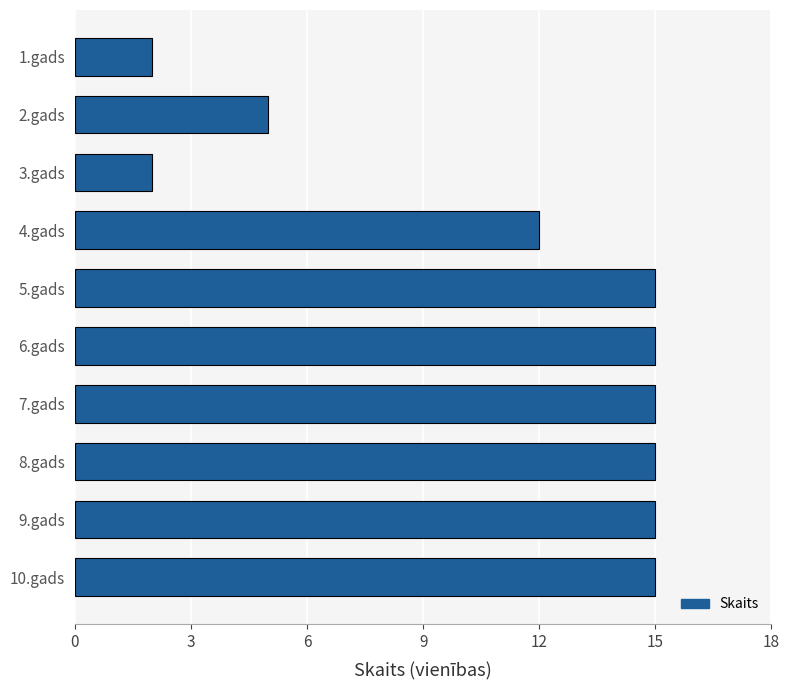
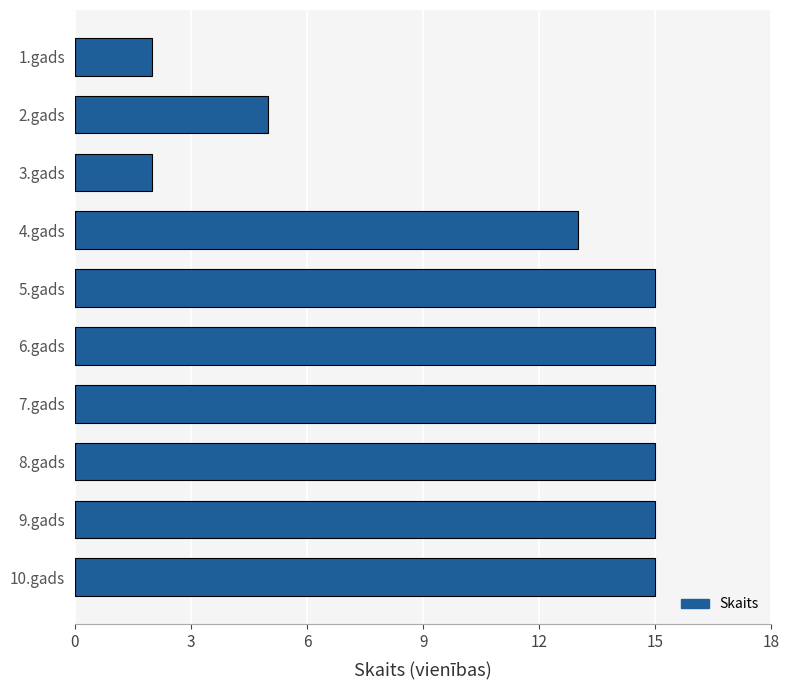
4.gads: 12 -> 13
